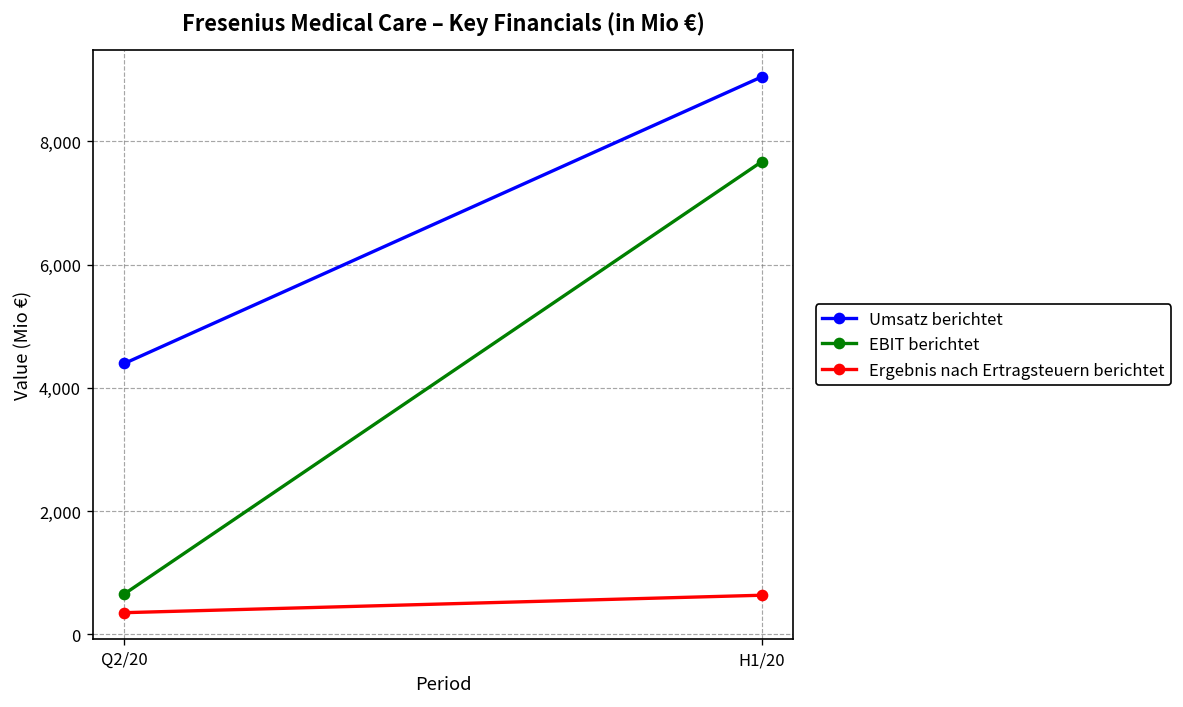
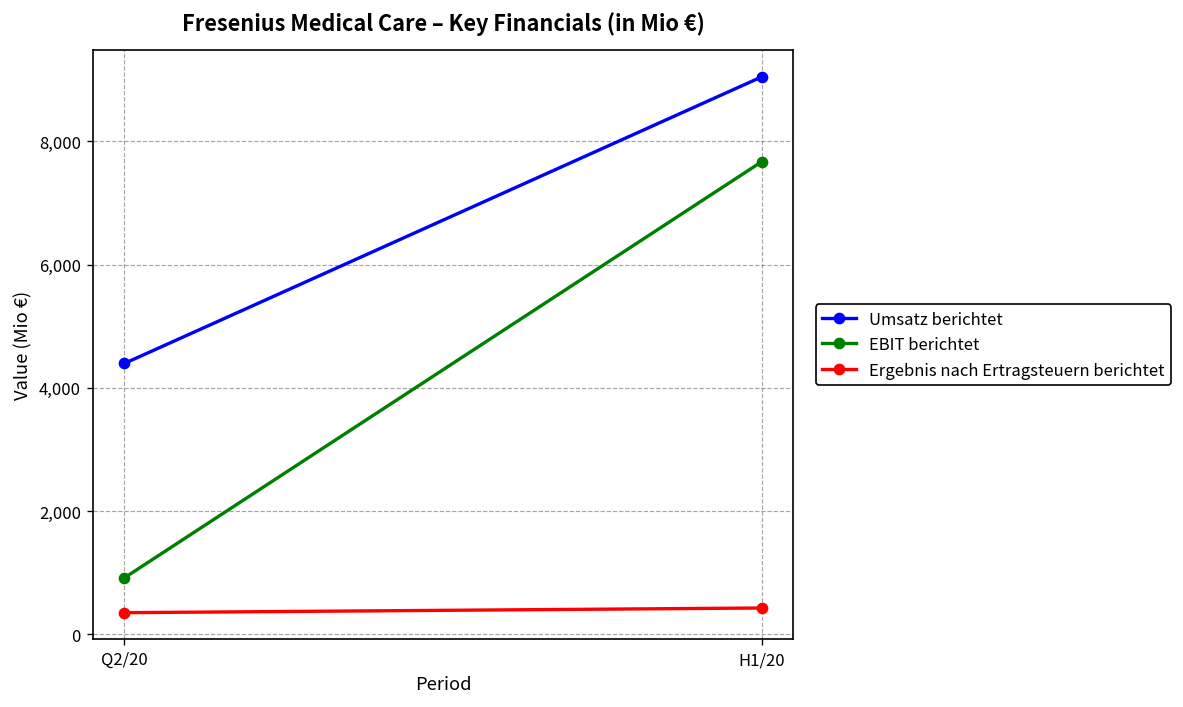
EBIT berichtet, Q2/20: 700 -> 900
Ergebnis nach Ertragsteuern berichtet, H1/20: 600 -> 400
